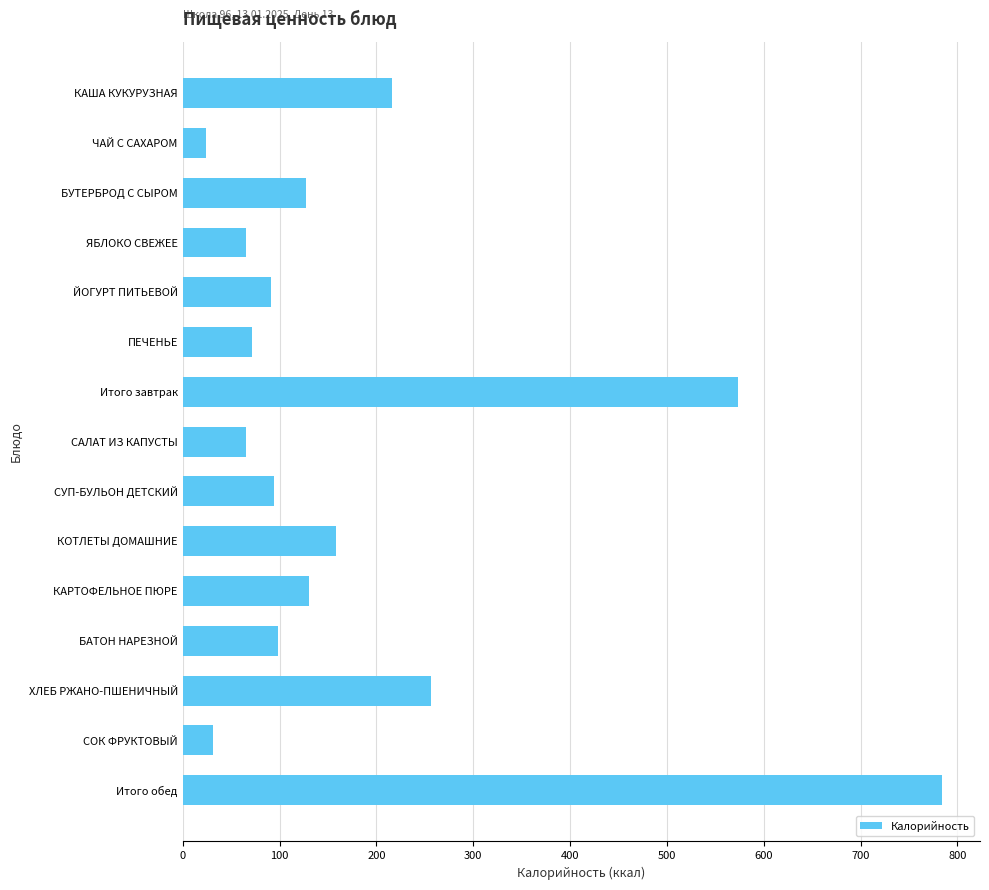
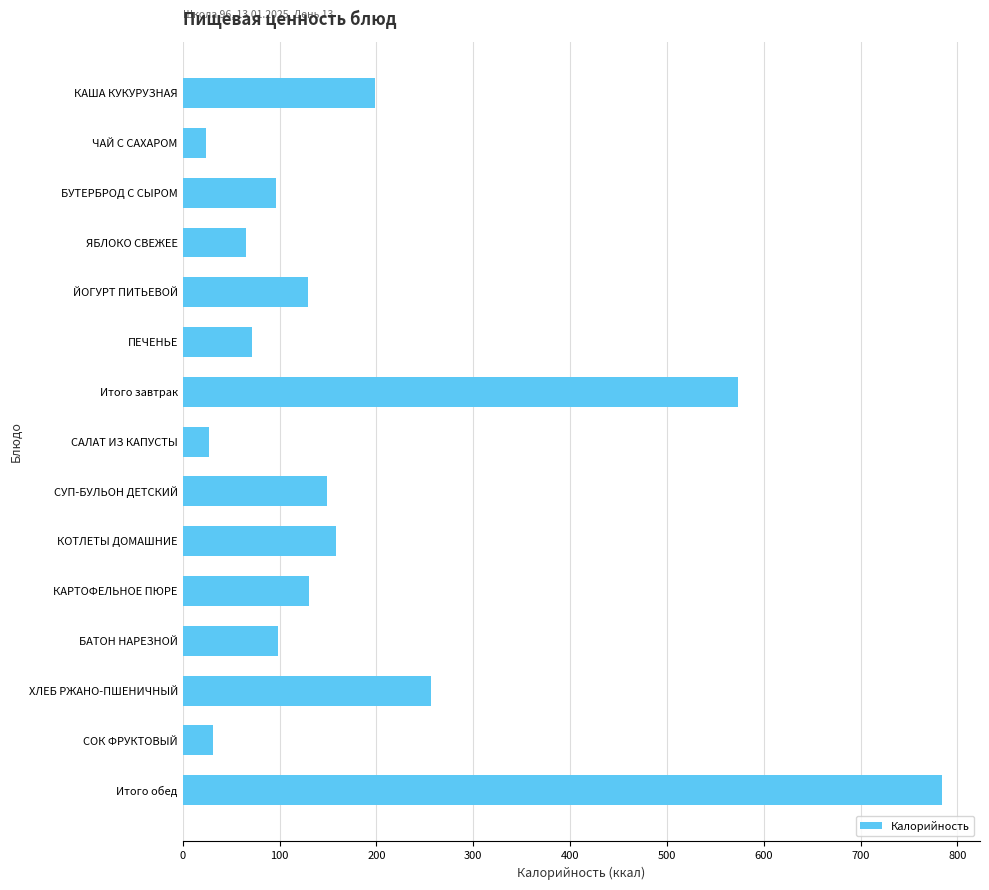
КАША КУКУРУЗНАЯ: 220 -> 200
БУТЕРБРОД С СЫРОМ: 130 -> 100
ЙОГУРТ ПИТЬЕВОЙ: 90 -> 130
САЛАТ ИЗ КАПУСТЫ: 70 -> 30
СУП-БУЛЬОН ДЕТСКИЙ: 90 -> 150
